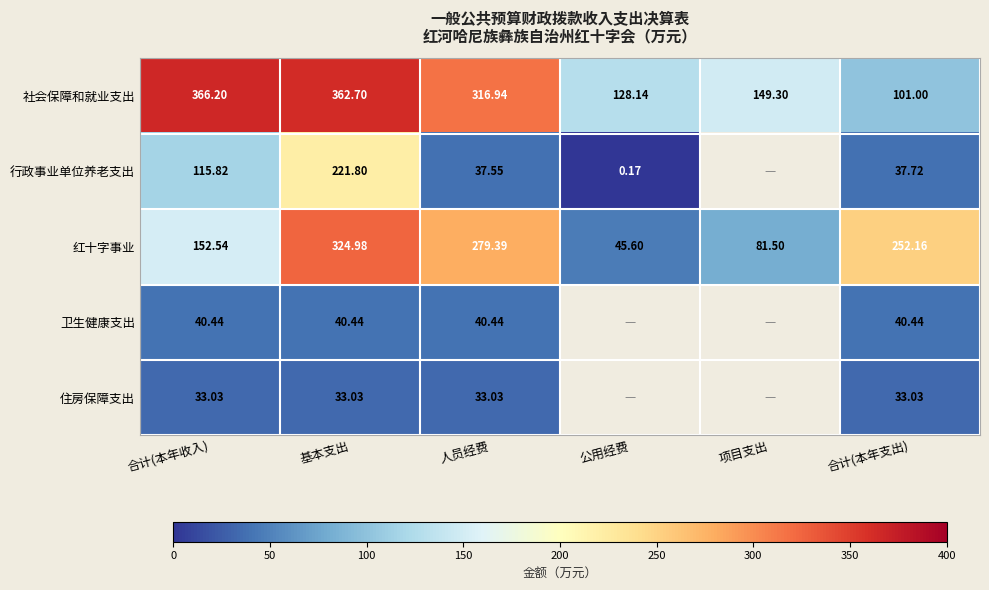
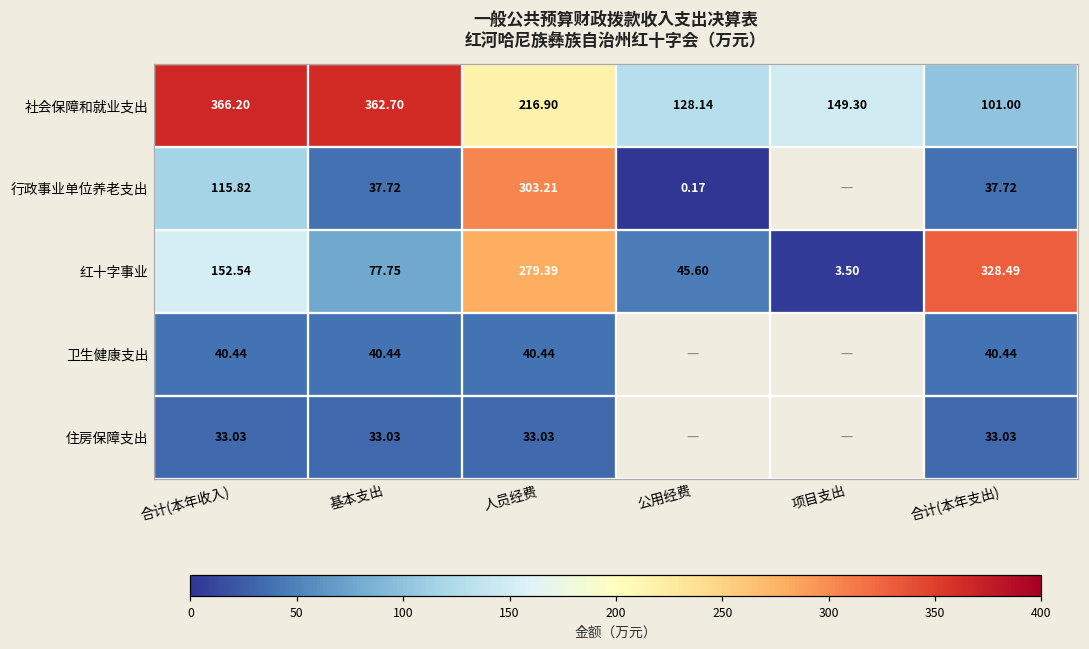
社会保障和就业支出, 人员经费: 316.94 -> 216.90
行政事业单位养老支出, 基本支出: 221.80 -> 37.72
行政事业单位养老支出, 人员经费: 37.55 -> 303.21
红十字事业, 基本支出: 324.98 -> 77.75
红十字事业, 项目支出: 81.50 -> 3.50
红十字事业, 合计(本年支出): 252.16 -> 328.49
